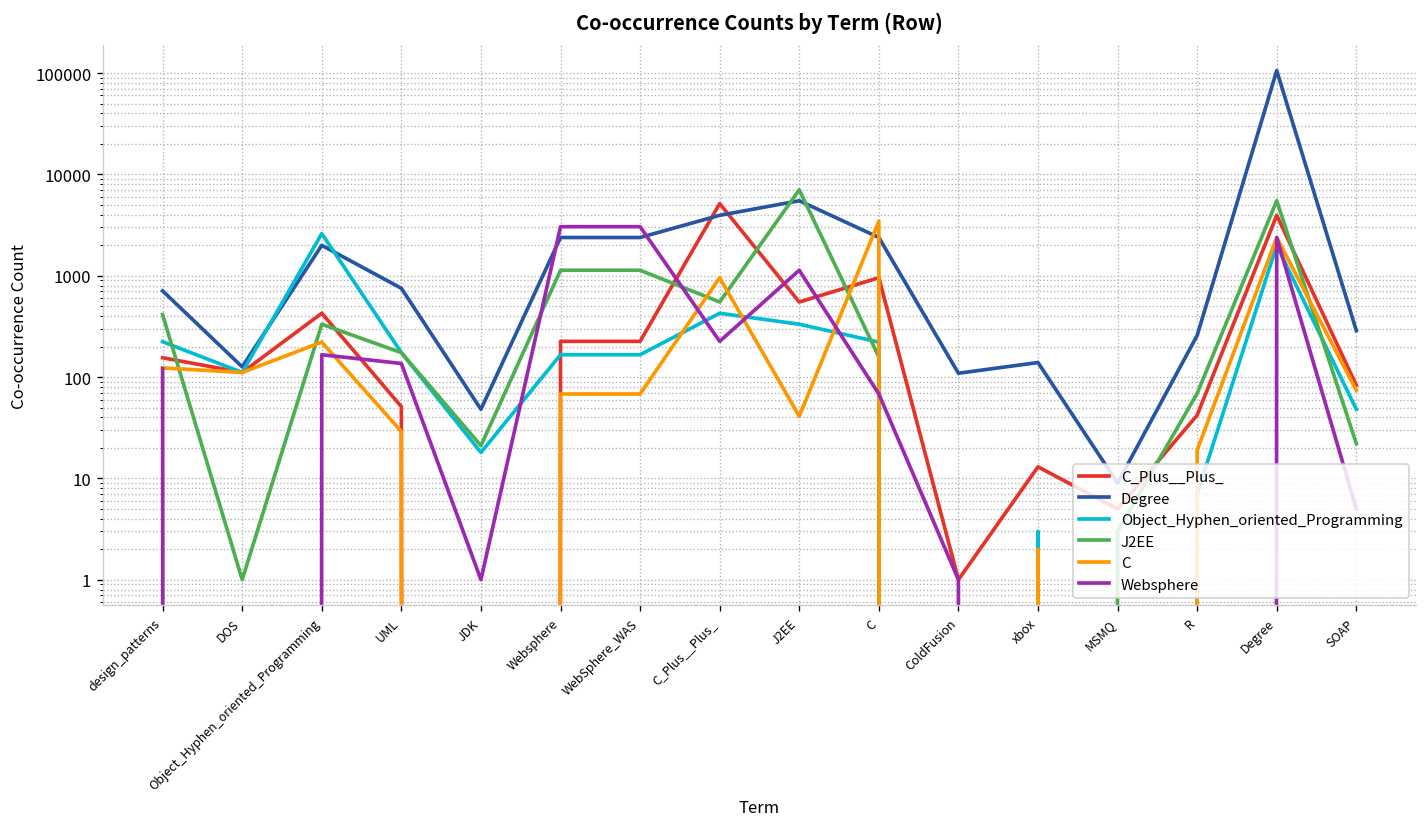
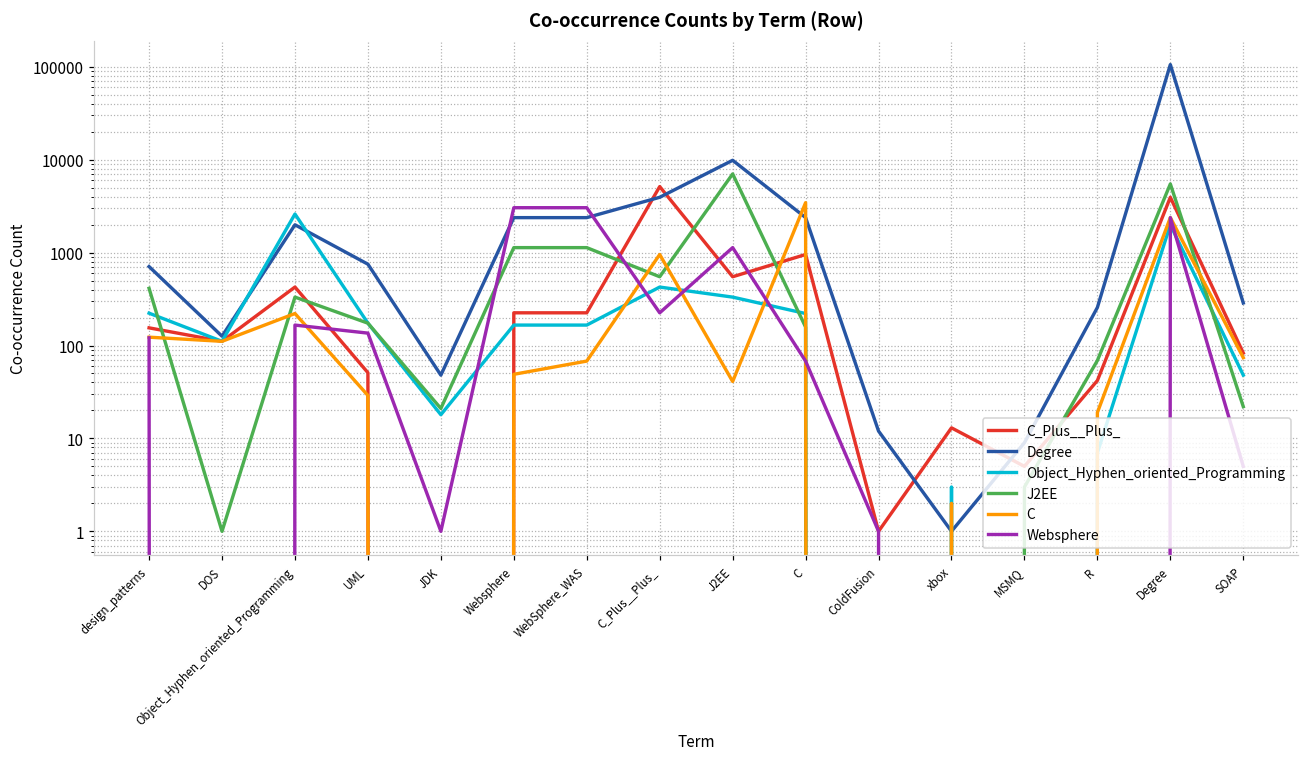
C, Websphere: 70 -> 50
Degree, J2EE: 5000 -> 10000
Degree, ColdFusion: 110 -> 12
Degree, xbox: 140 -> 1
